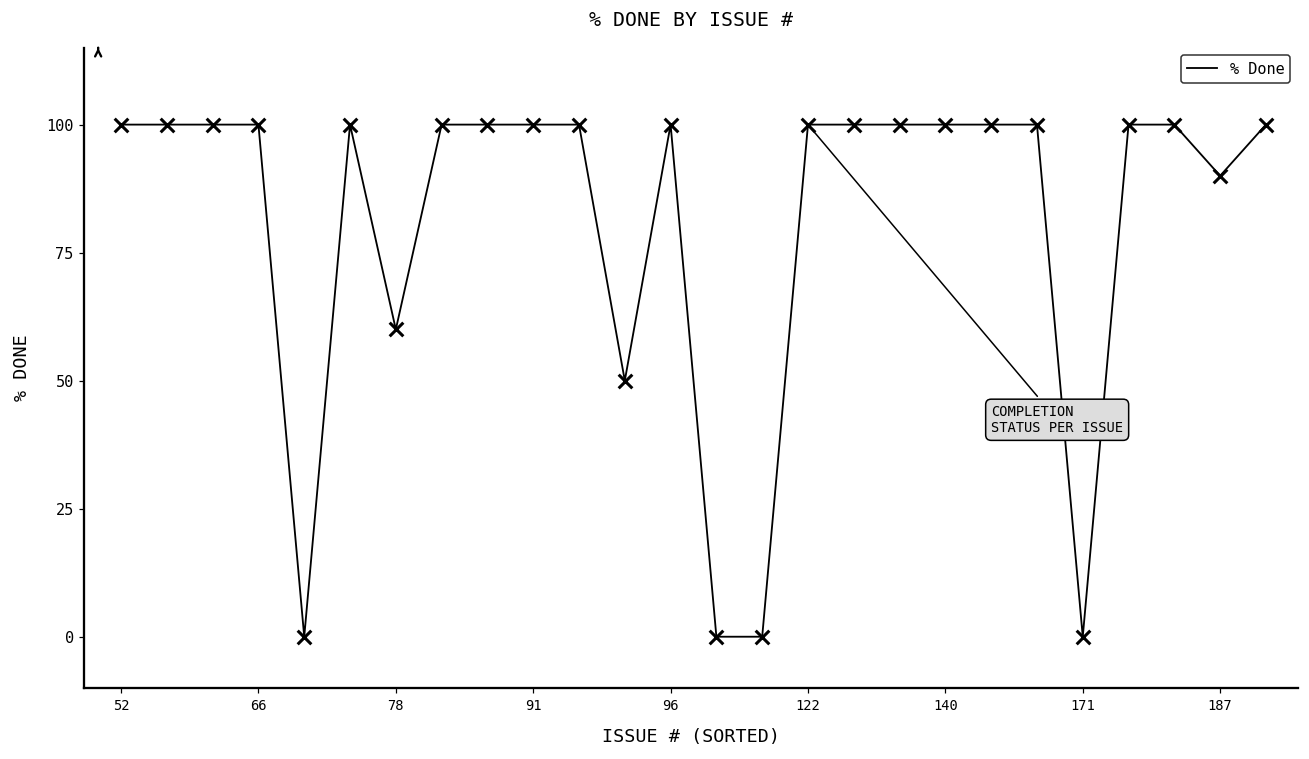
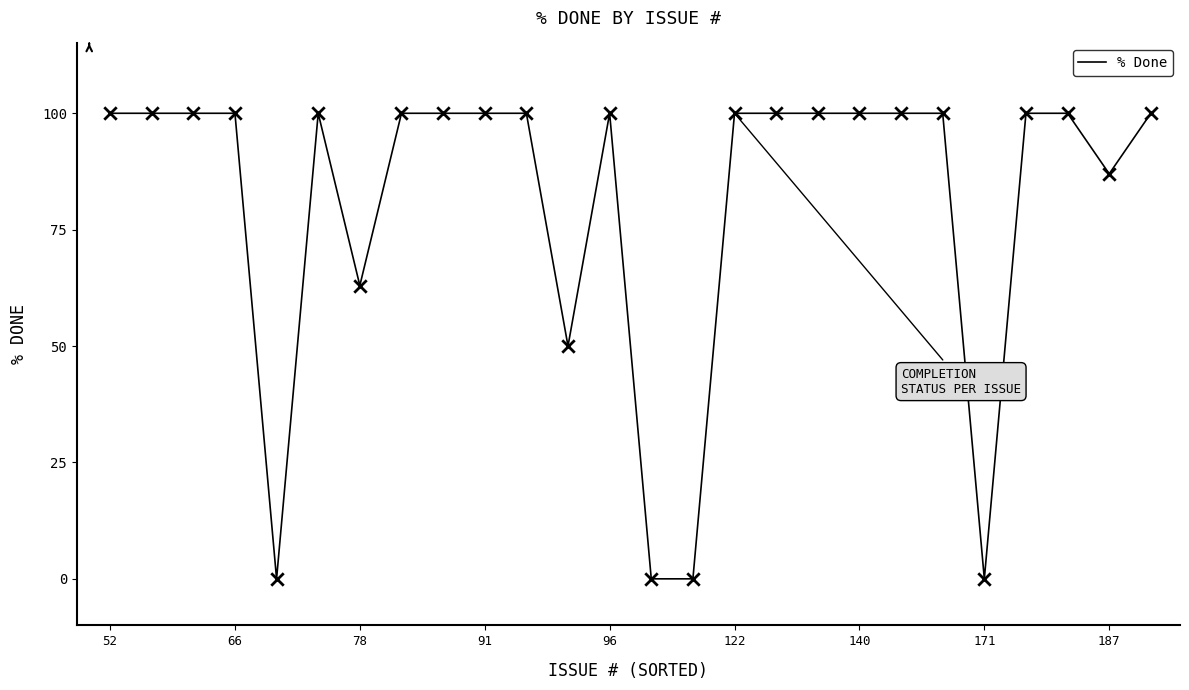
78: 60 -> 63
187: 90 -> 87
